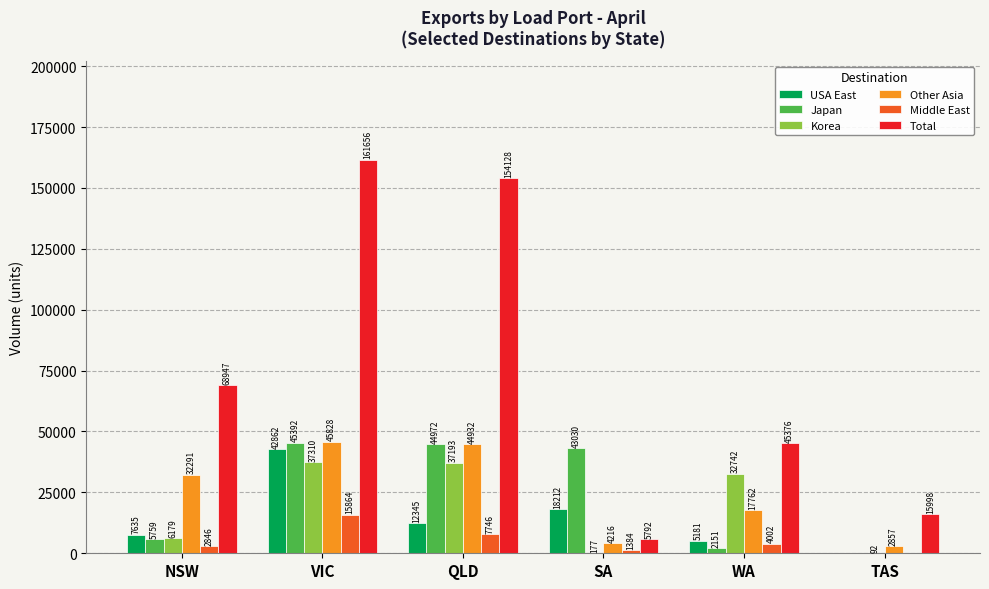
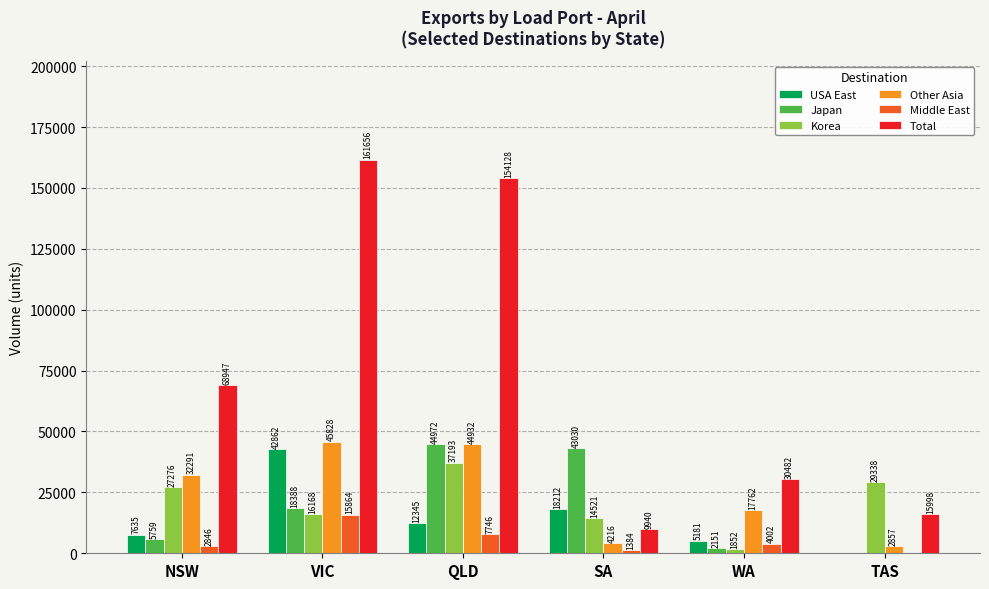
Korea, NSW: 6179 -> 27276
Japan, VIC: 45392 -> 18388
Korea, VIC: 37310 -> 16168
Korea, SA: 177 -> 14521
Total, SA: 5792 -> 9940
Korea, WA: 32742 -> 1852
Total, WA: 45376 -> 30482
Korea, TAS: 92 -> 29338
